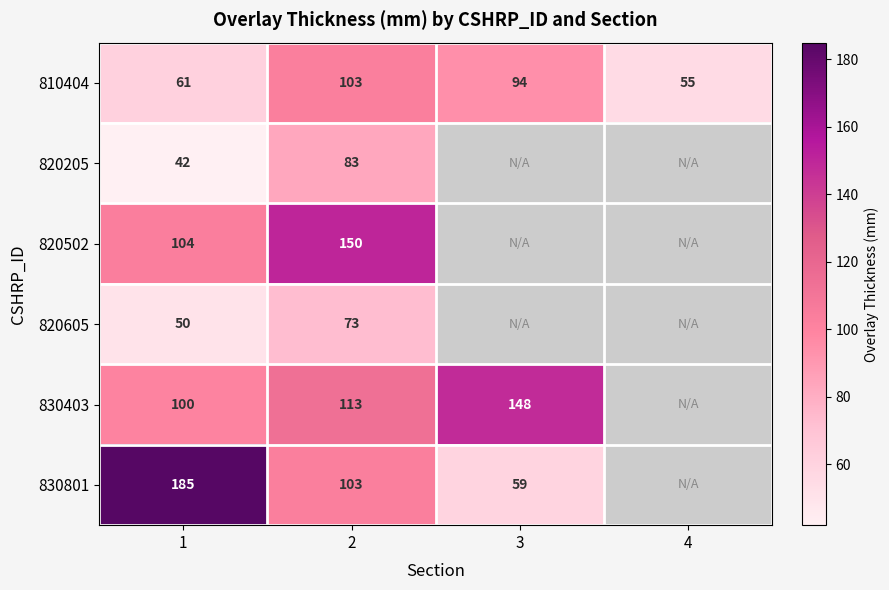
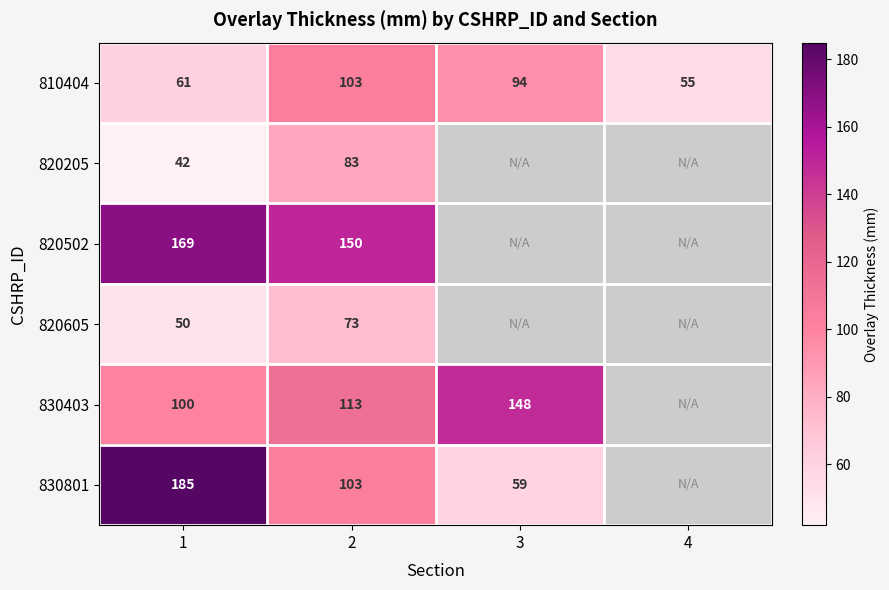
820502, 1: 104 -> 169
